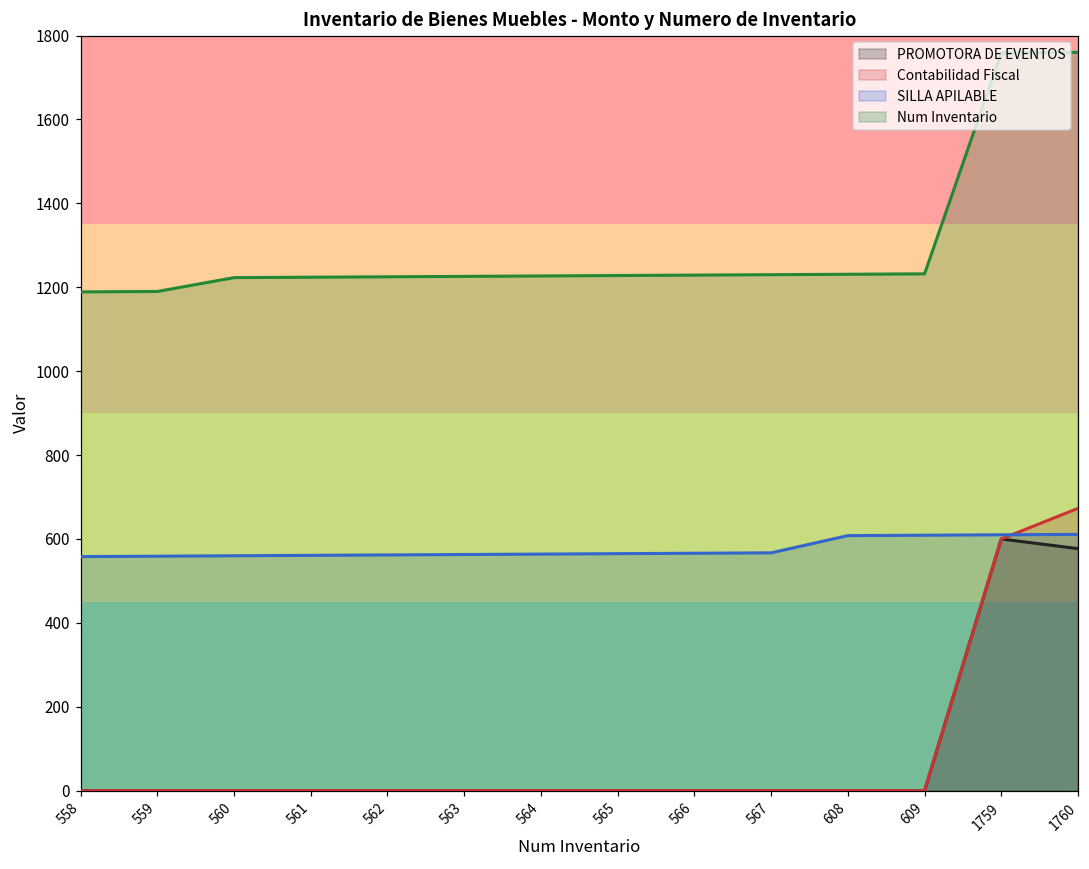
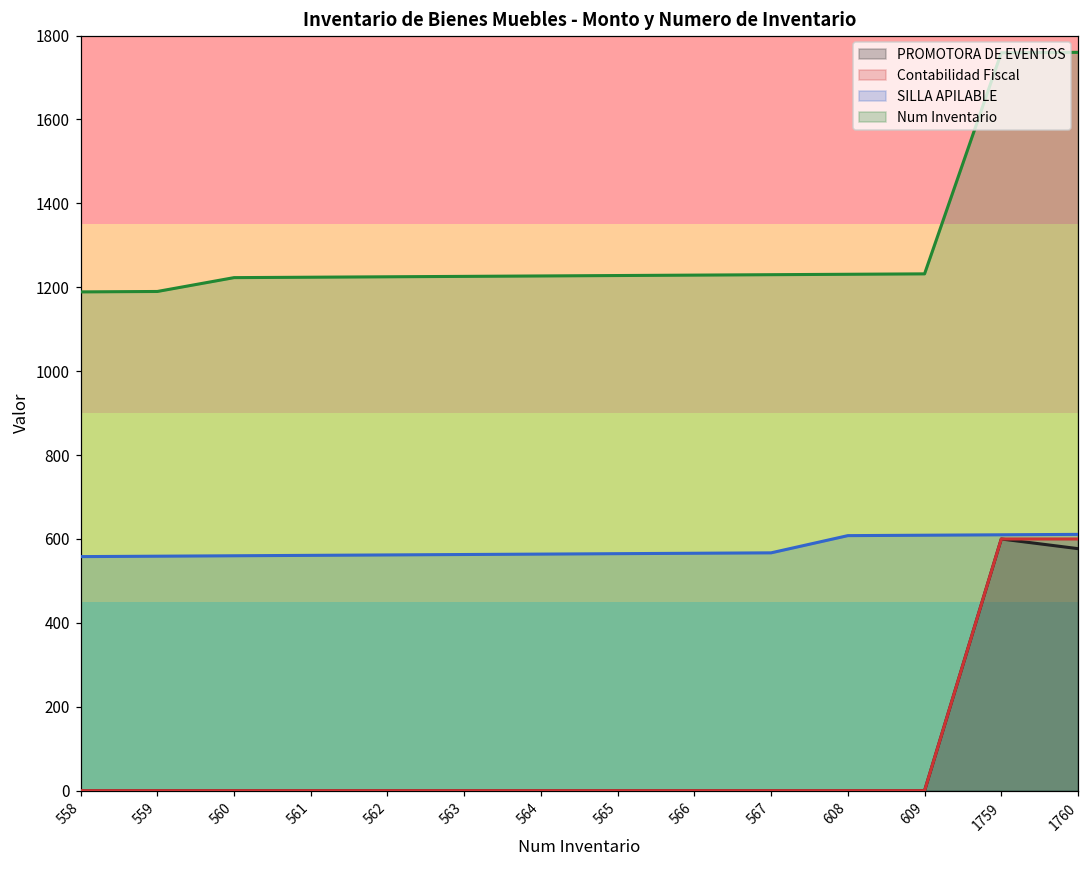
Contabilidad Fiscal, 1760: 670 -> 600
